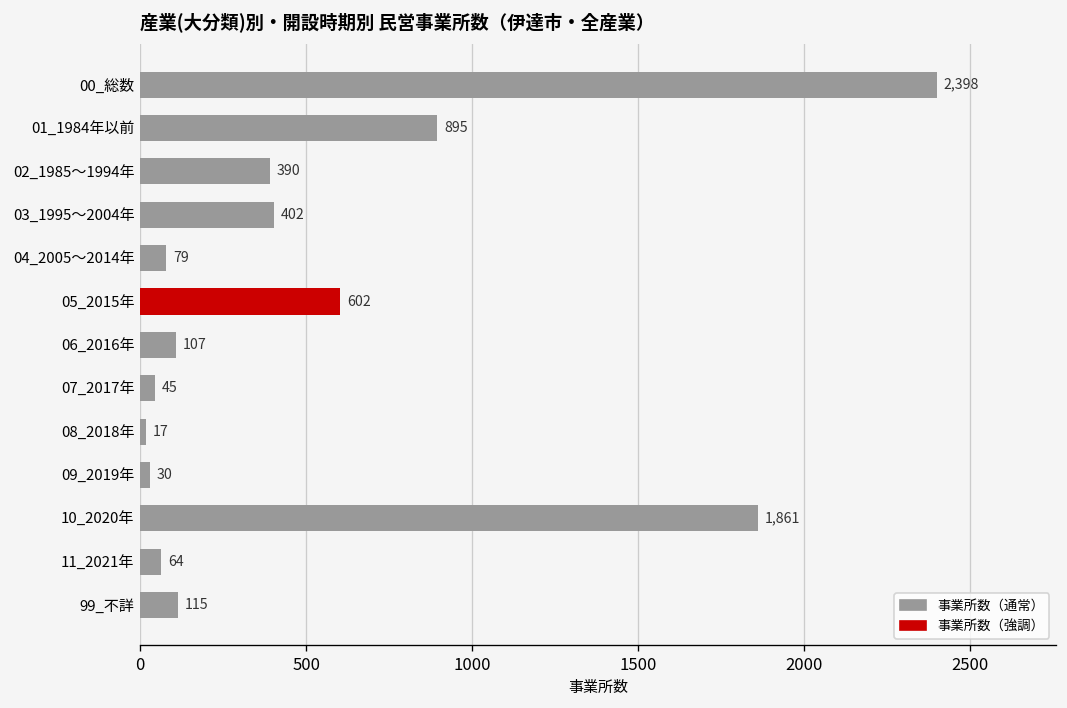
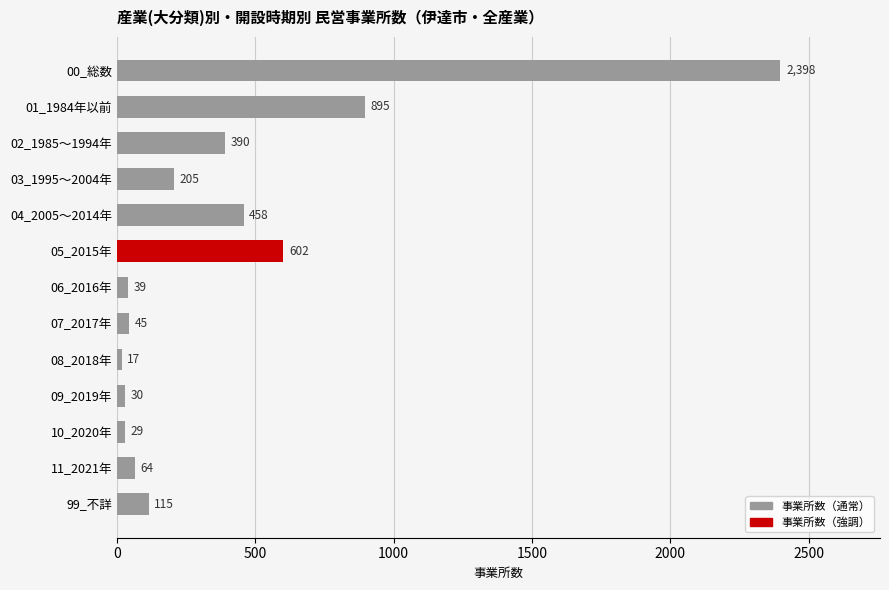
03_1995～2004年: 402 -> 205
04_2005～2014年: 79 -> 458
06_2016年: 107 -> 39
10_2020年: 1,861 -> 29
